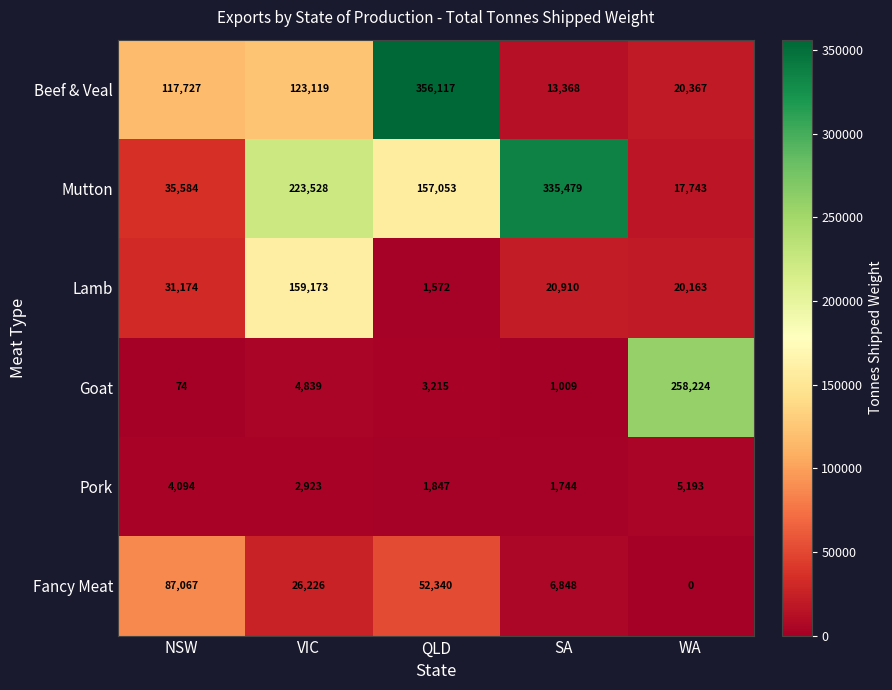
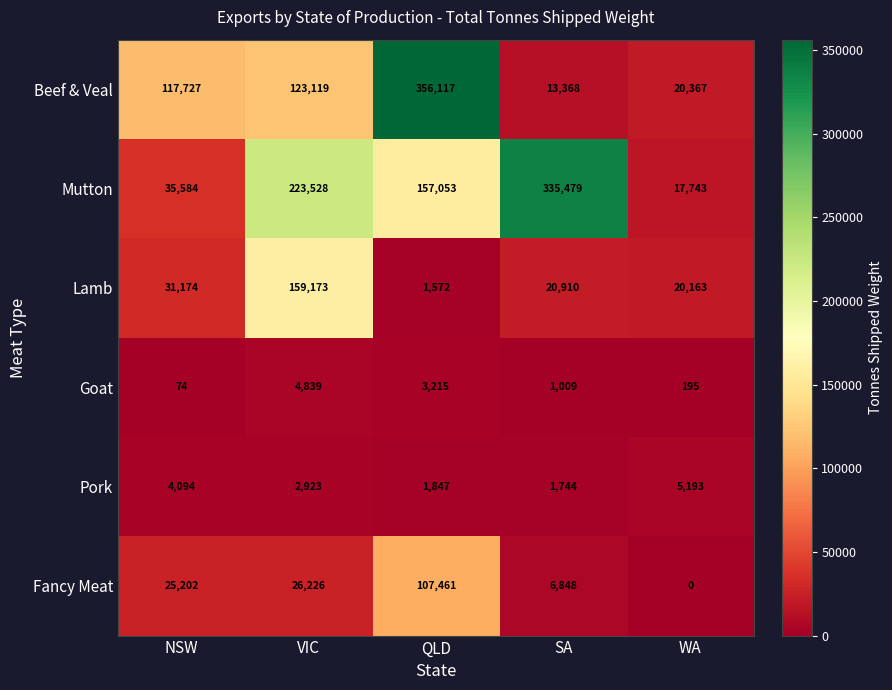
Goat, WA: 258,224 -> 195
Fancy Meat, NSW: 87,067 -> 25,202
Fancy Meat, QLD: 52,340 -> 107,461
